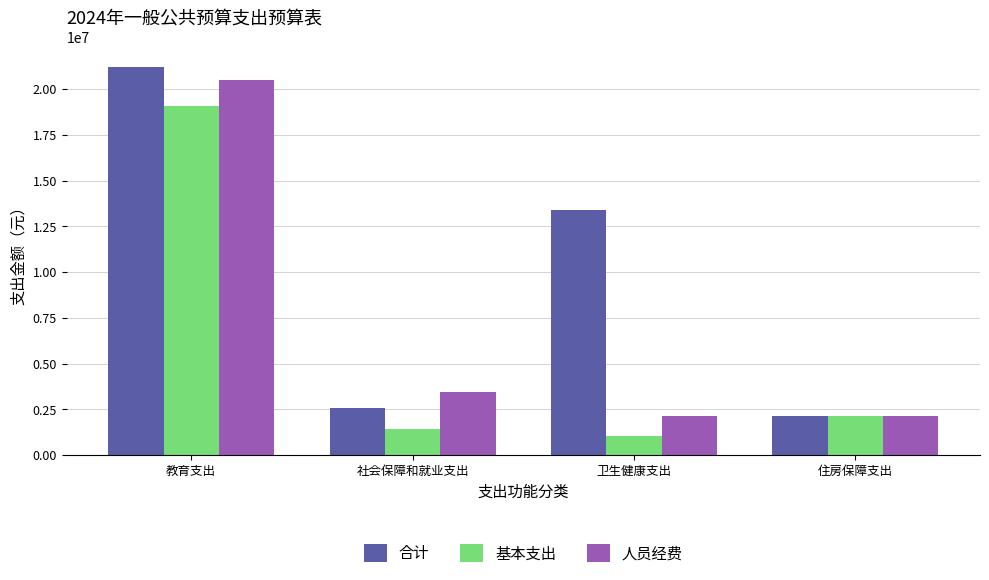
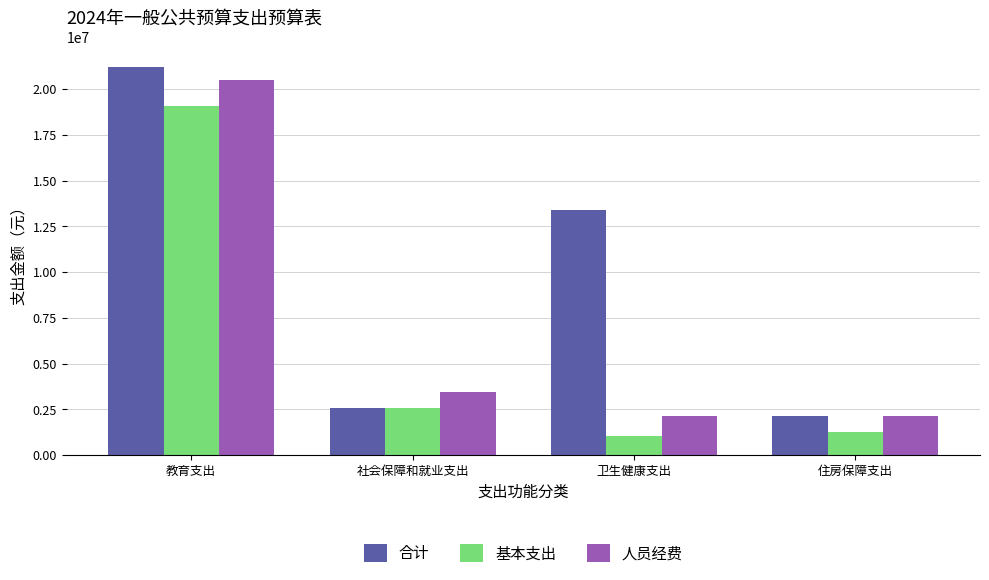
基本支出, 社会保障和就业支出: 1400000 -> 2600000
基本支出, 住房保障支出: 2100000 -> 1300000
